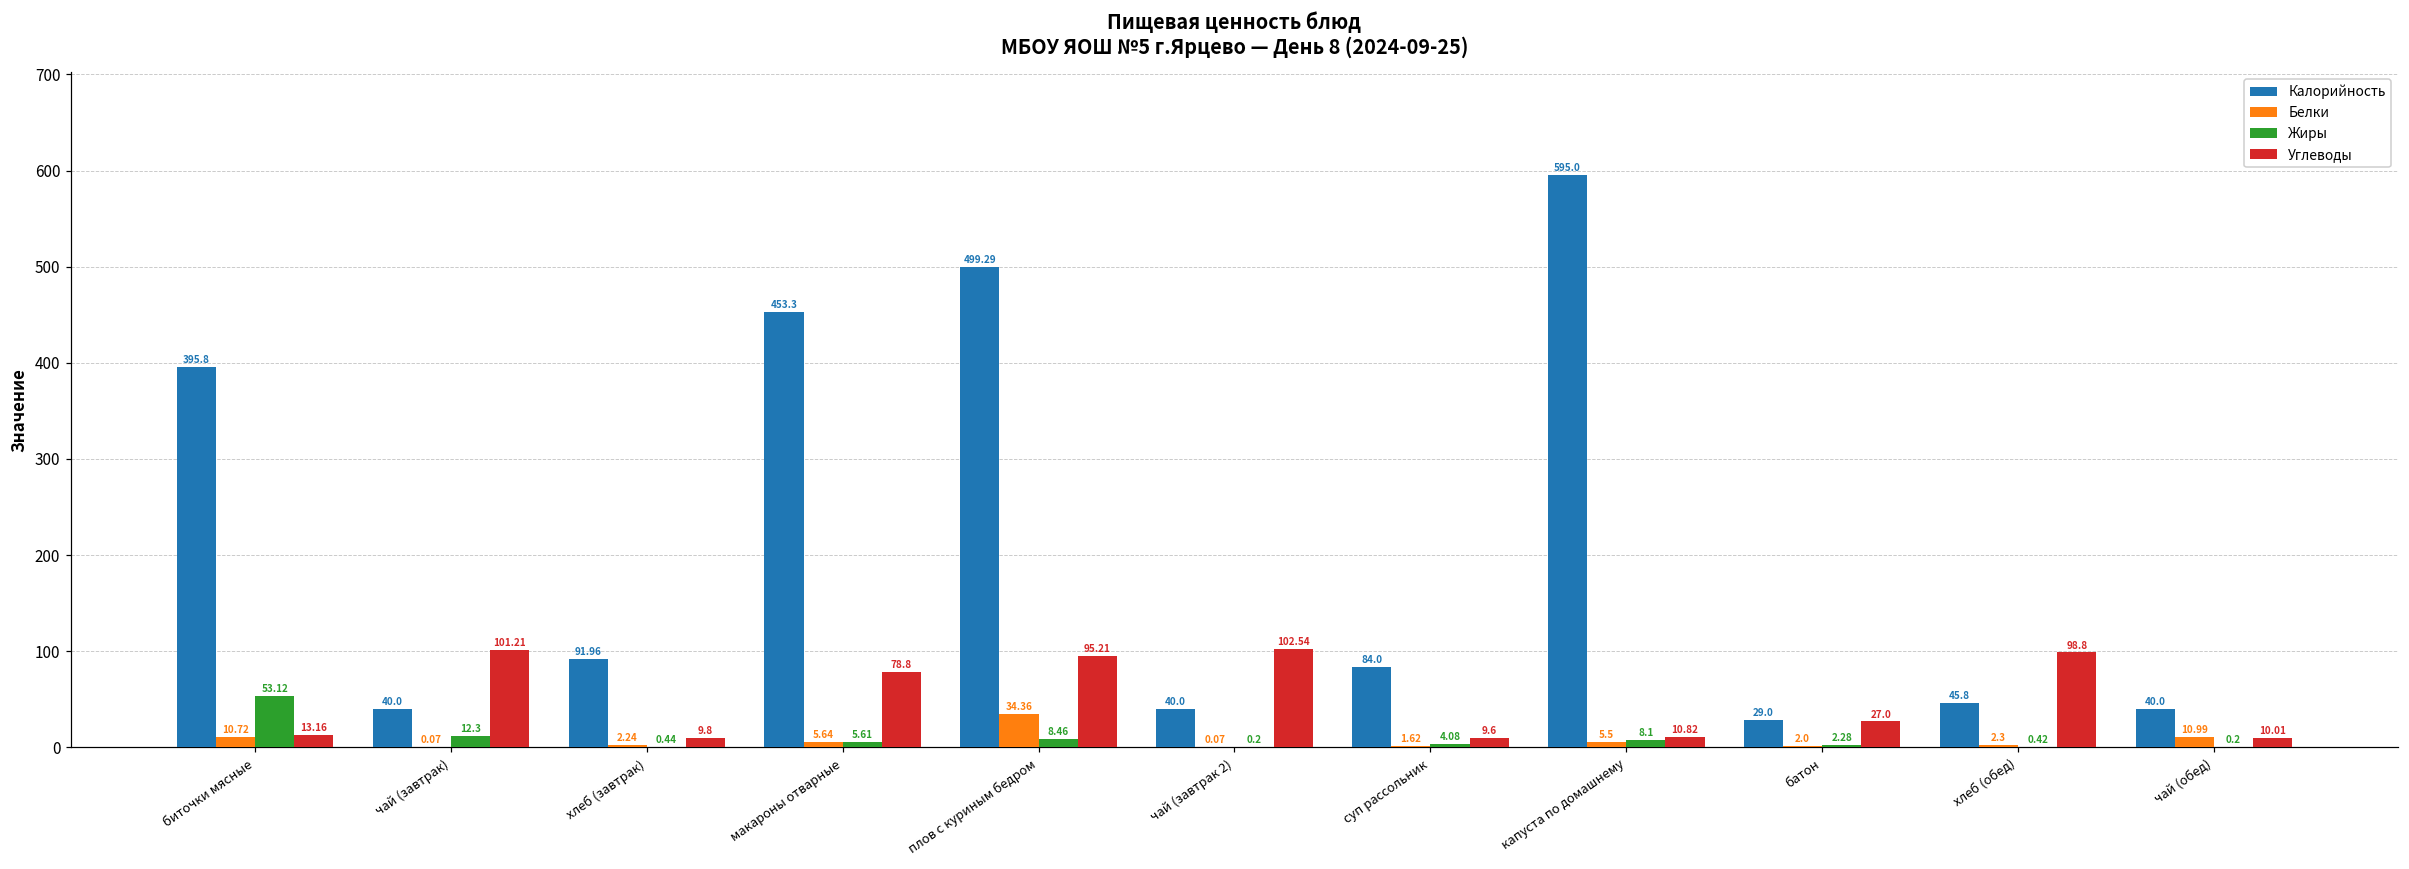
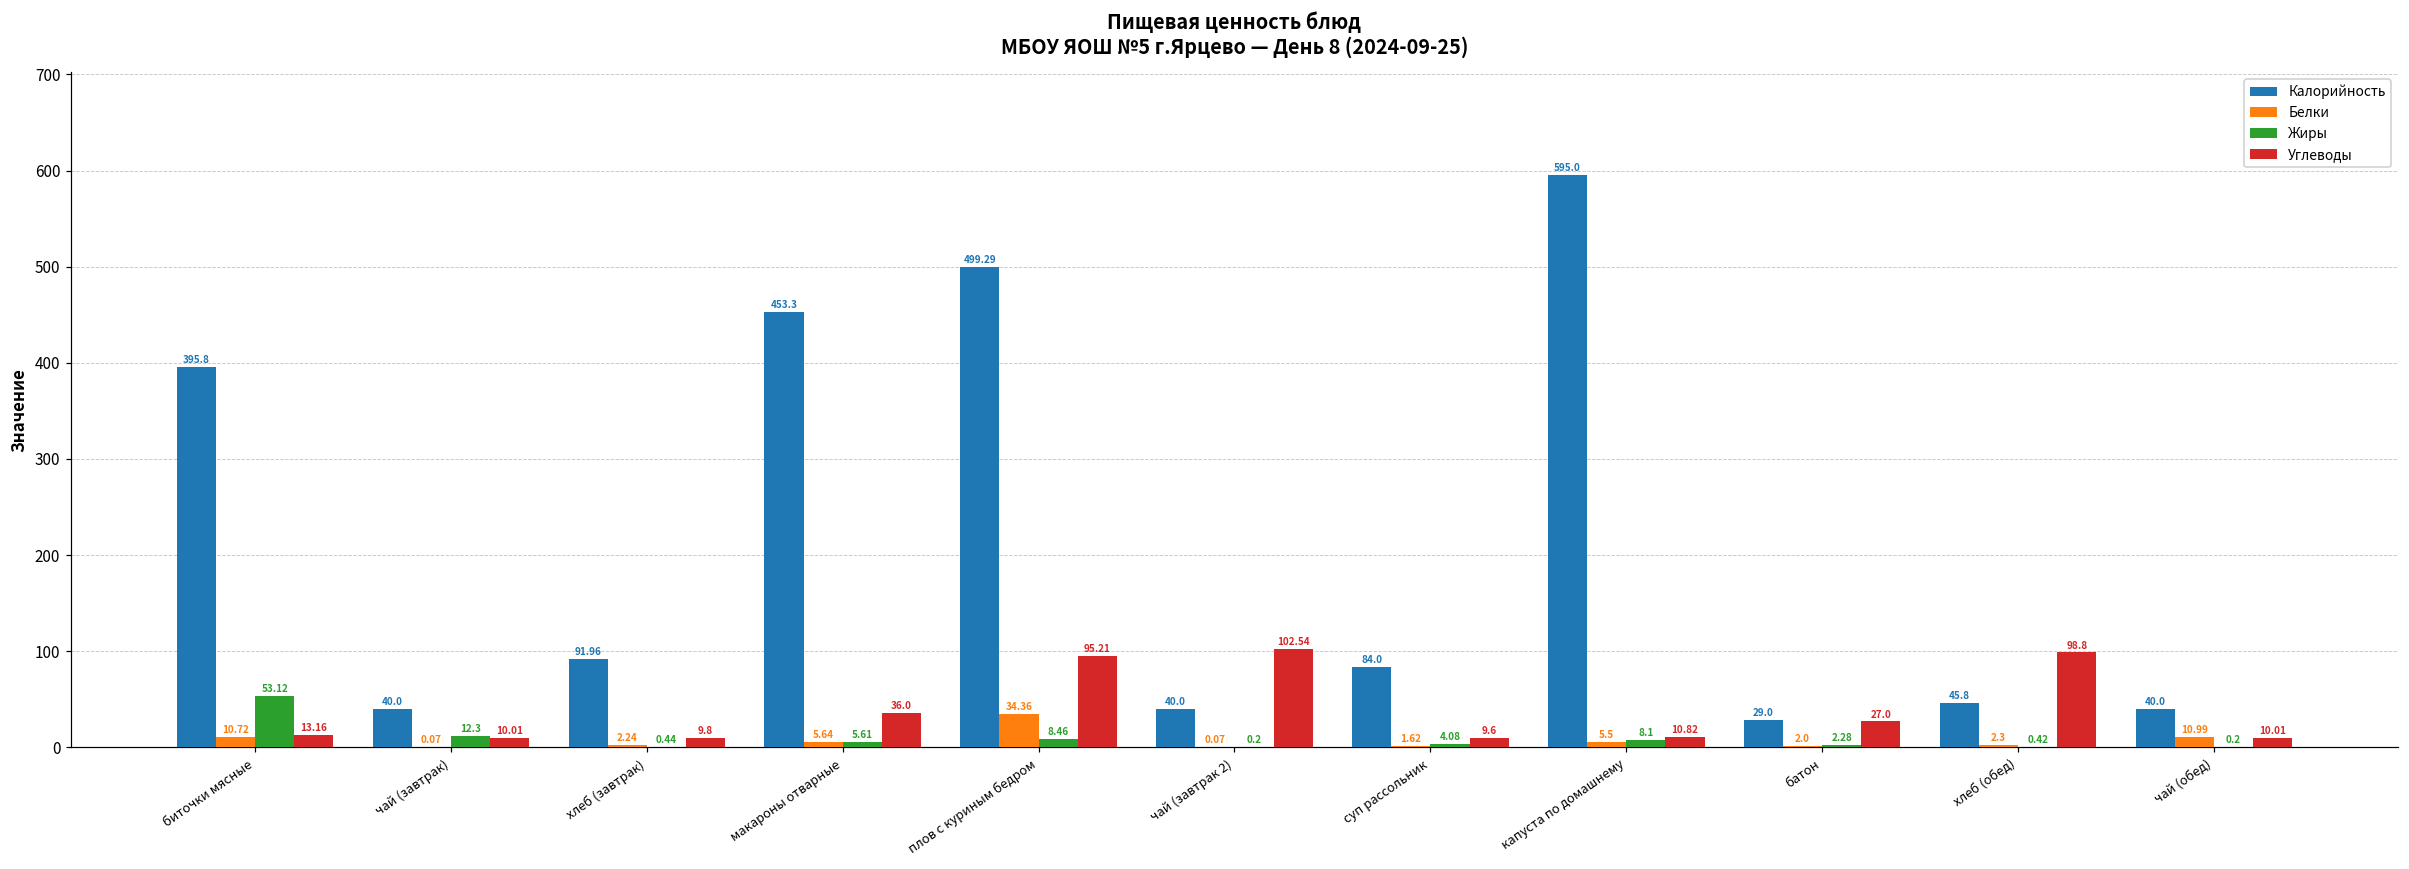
Углеводы, чай (завтрак): 101.21 -> 10.01
Углеводы, макароны отварные: 78.8 -> 36.0
